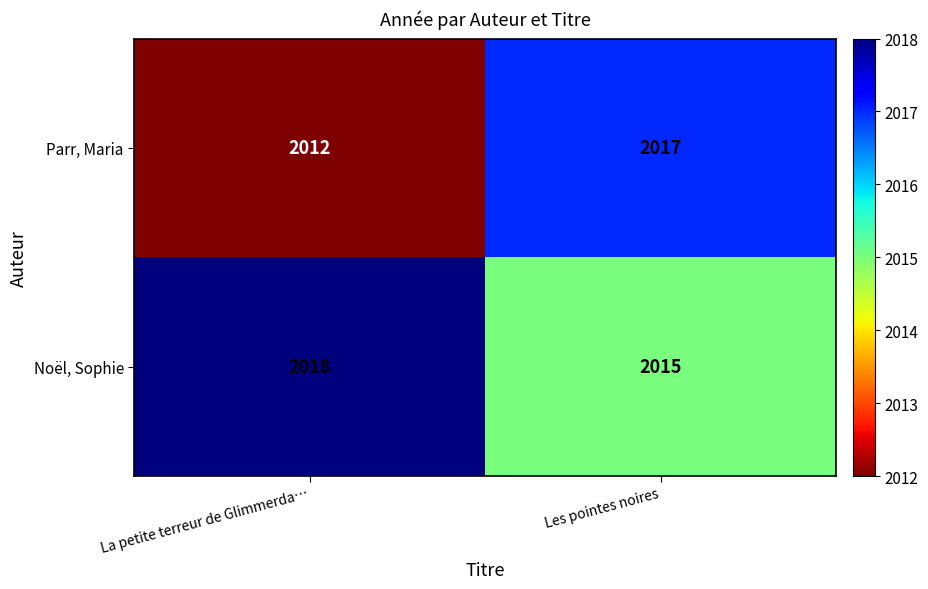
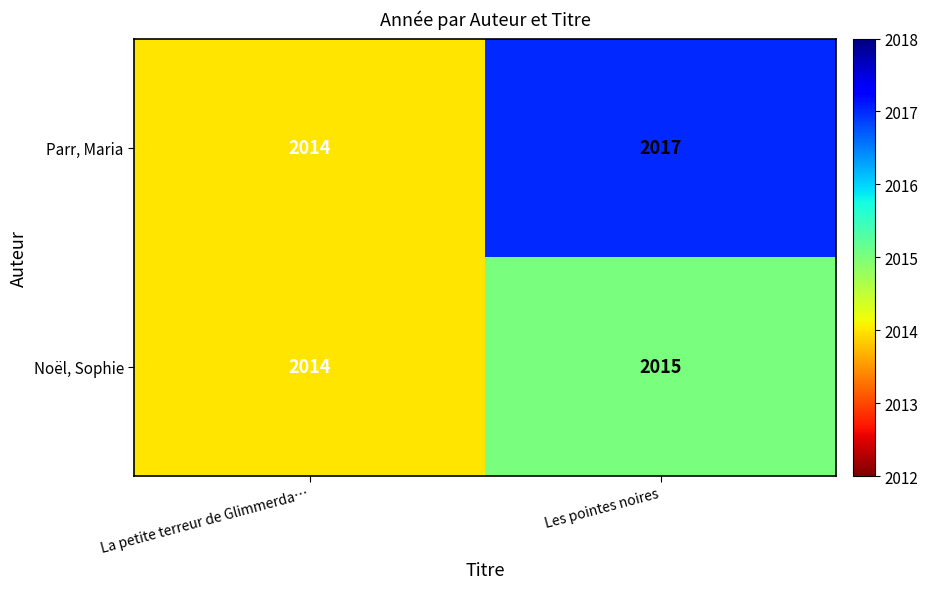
Parr, Maria, La petite terreur de Glimmerda…: 2012 -> 2014
Noël, Sophie, La petite terreur de Glimmerda…: 2018 -> 2014
